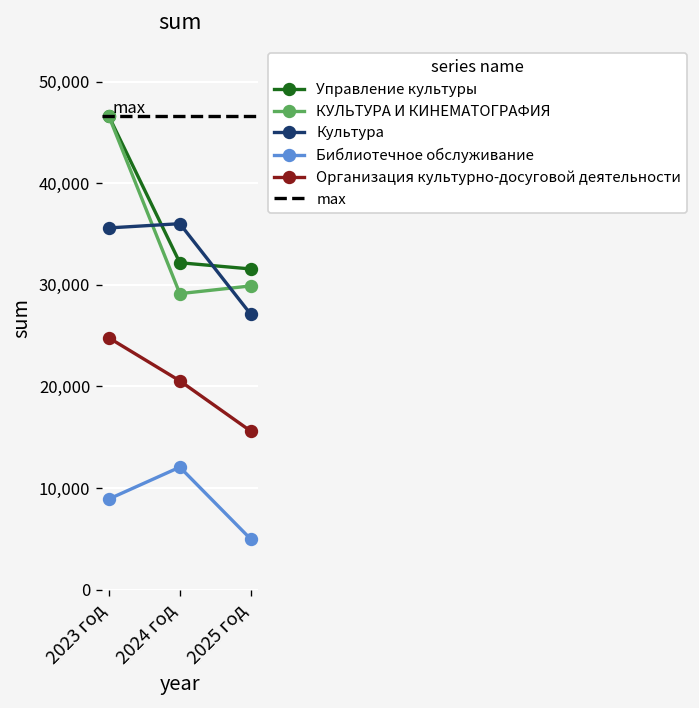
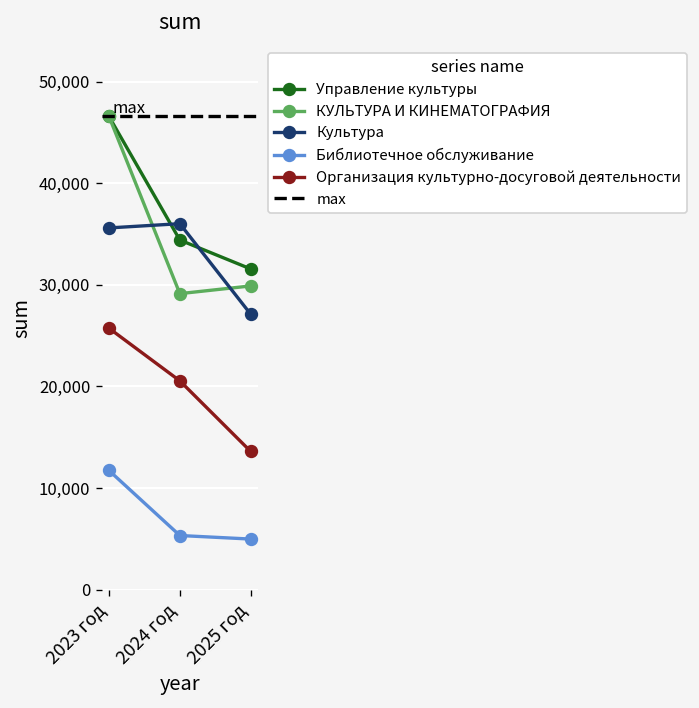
Библиотечное обслуживание, 2023 год: 9,000 -> 12,000
Организация культурно-досуговой деятельности, 2023 год: 25,000 -> 26,000
Управление культуры, 2024 год: 32,000 -> 34,000
Библиотечное обслуживание, 2024 год: 12,000 -> 5,000
Организация культурно-досуговой деятельности, 2025 год: 16,000 -> 14,000
